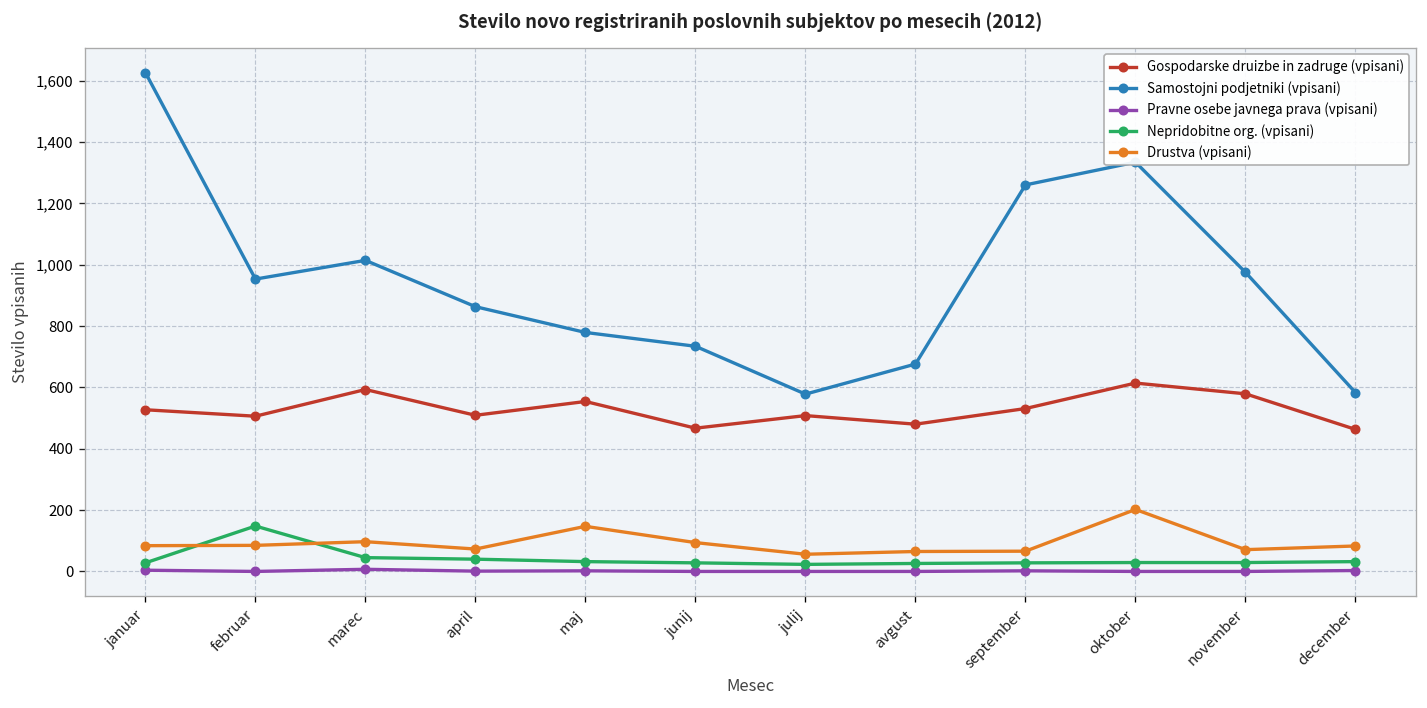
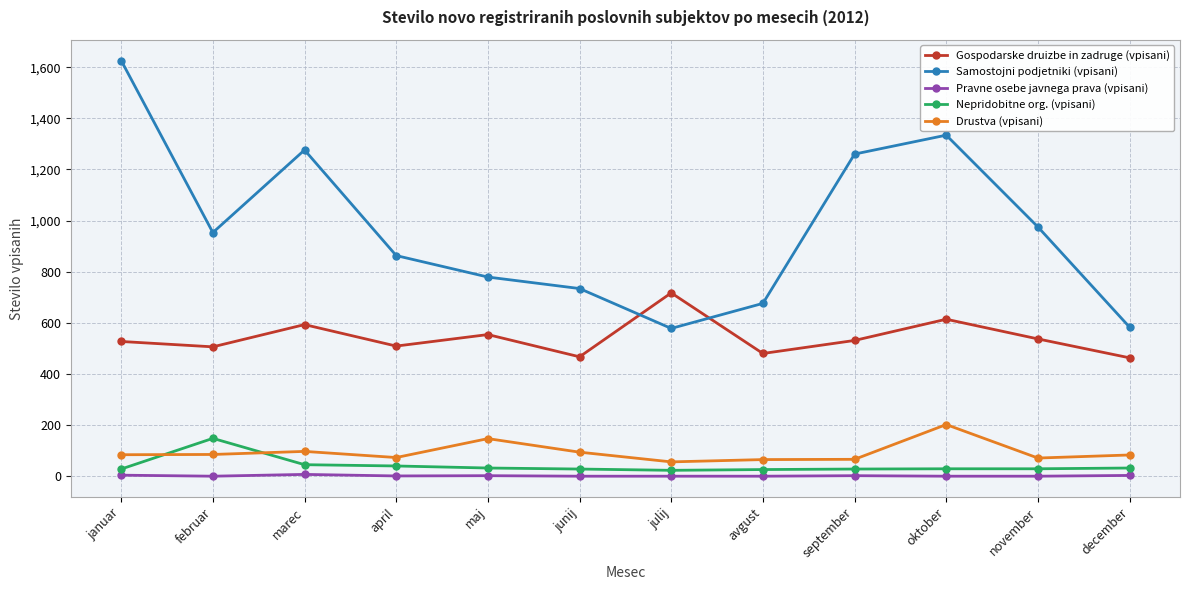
Samostojni podjetniki (vpisani), marec: 1,010 -> 1,280
Gospodarske druizbe in zadruge (vpisani), julij: 510 -> 720
Gospodarske druizbe in zadruge (vpisani), november: 580 -> 540
